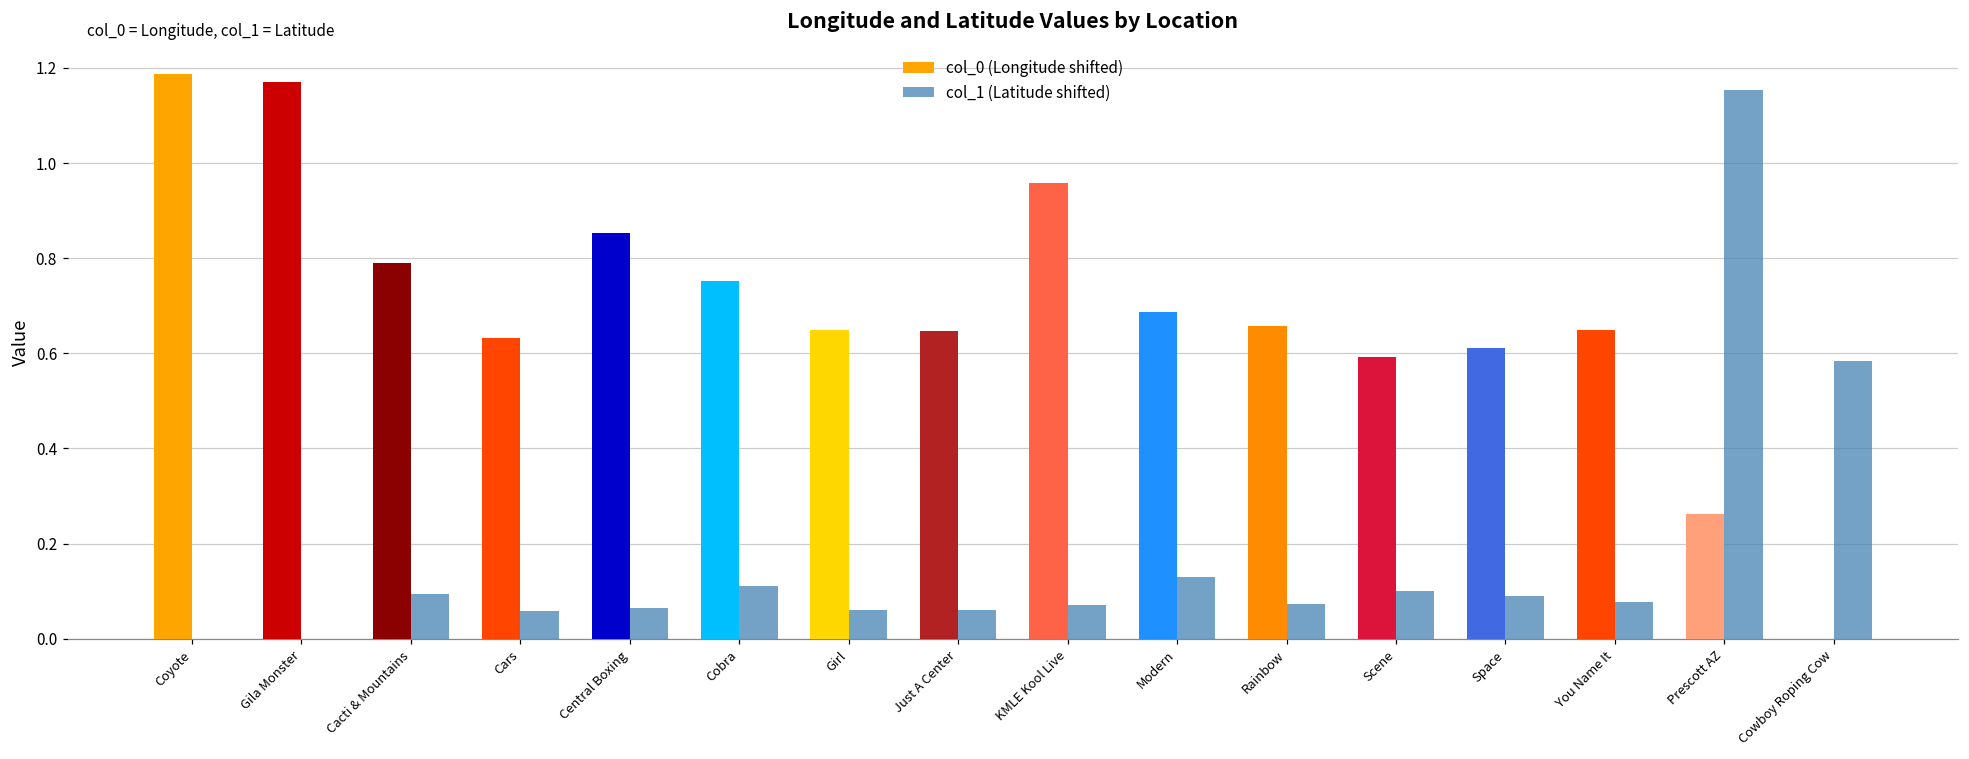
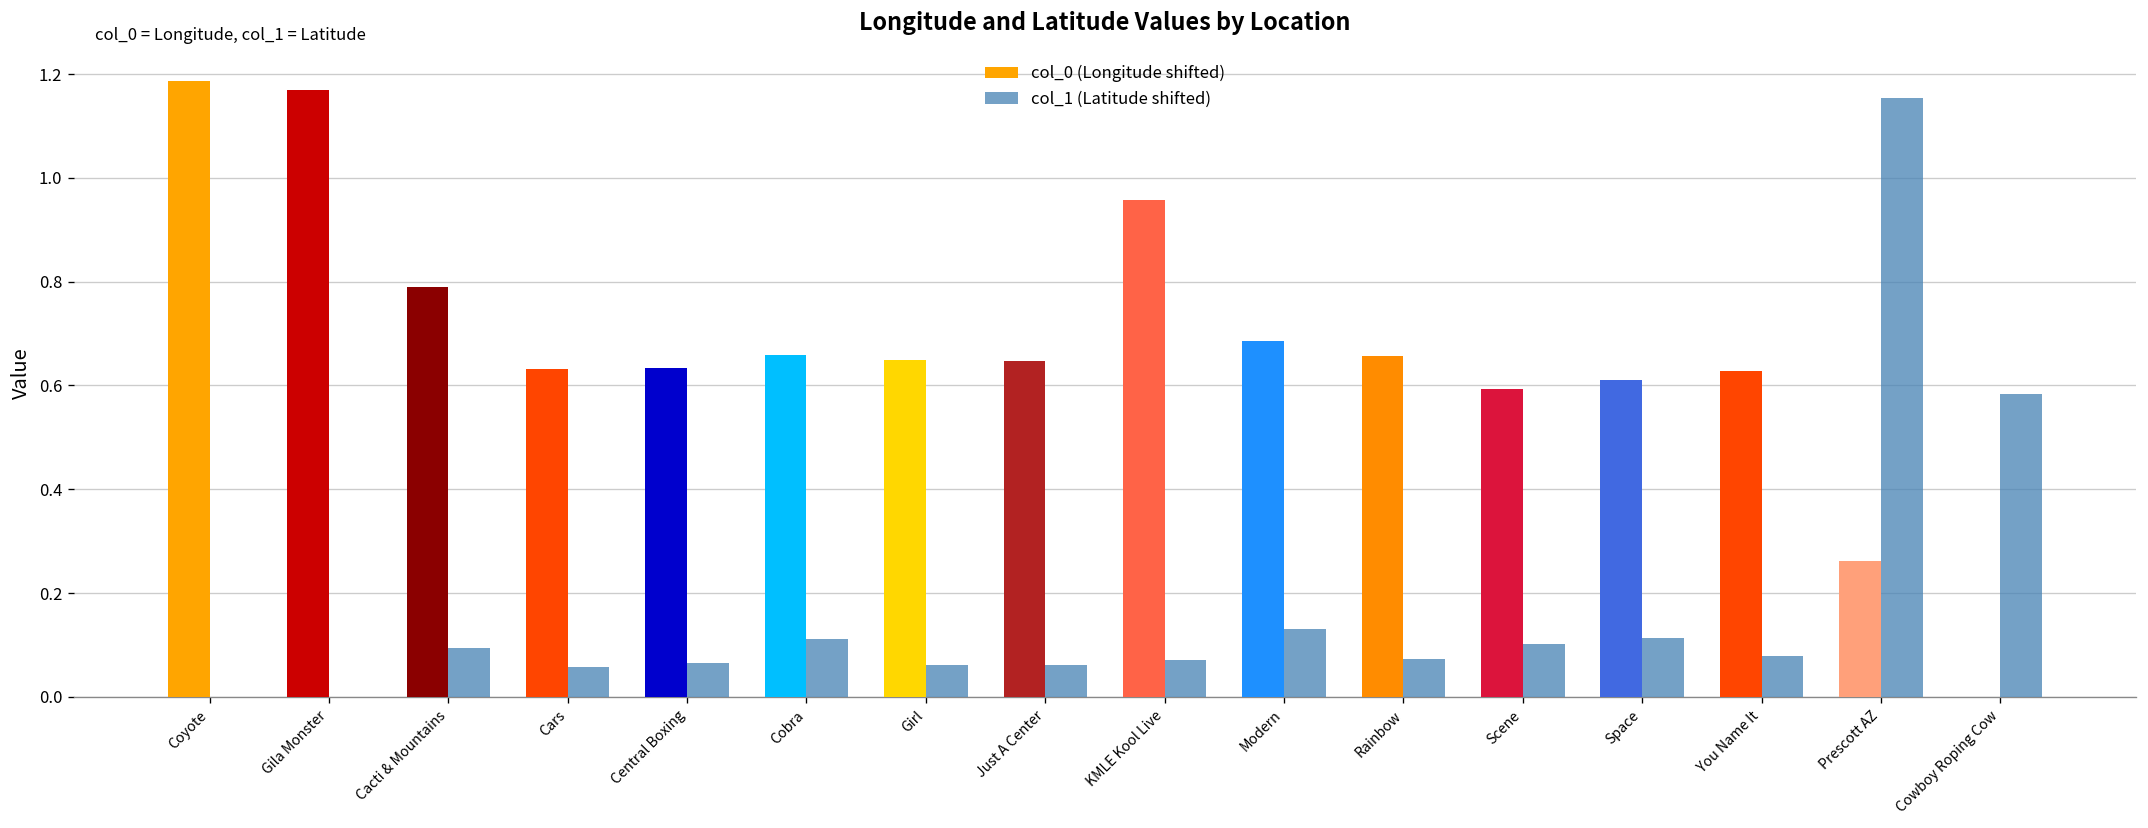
col_0 (Longitude shifted), Central Boxing: 0.85 -> 0.63
col_0 (Longitude shifted), Cobra: 0.75 -> 0.66
col_1 (Latitude shifted), Space: 0.09 -> 0.11
col_0 (Longitude shifted), You Name It: 0.65 -> 0.63
